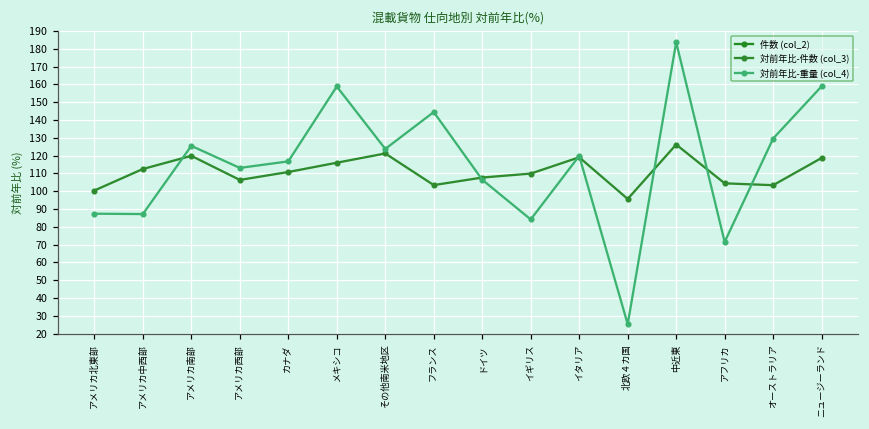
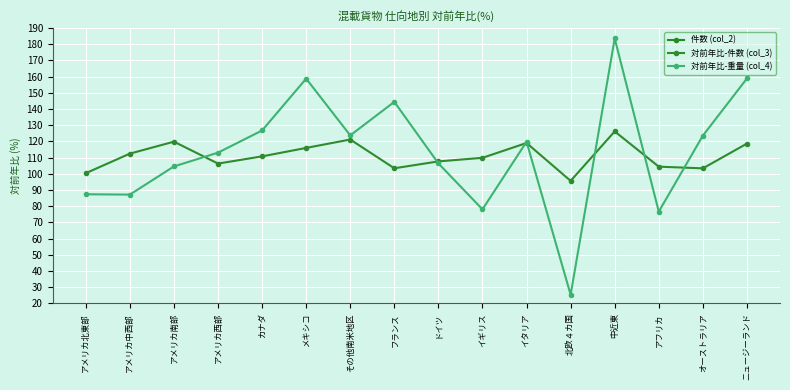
対前年比-重量 (col_4), アメリカ南部: 125 -> 105
対前年比-重量 (col_4), カナダ: 117 -> 127
対前年比-重量 (col_4), イギリス: 84 -> 78
対前年比-重量 (col_4), アフリカ: 71 -> 77
対前年比-重量 (col_4), オーストラリア: 130 -> 124
